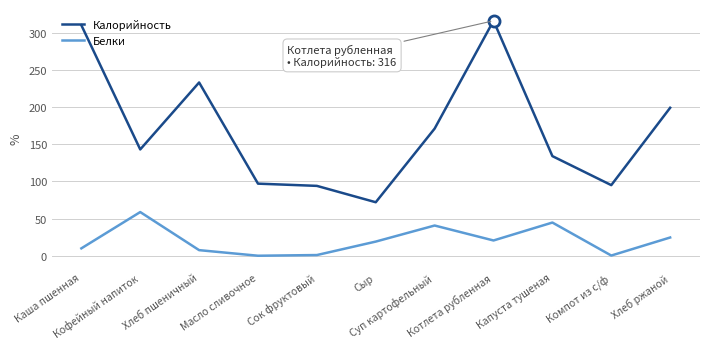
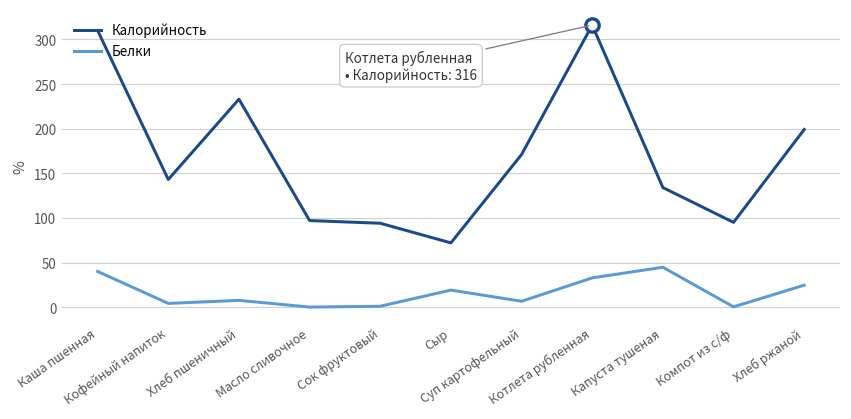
Белки, Каша пшенная: 10 -> 40
Белки, Кофейный напиток: 60 -> 0
Белки, Суп картофельный: 40 -> 10
Белки, Котлета рубленная: 20 -> 30
